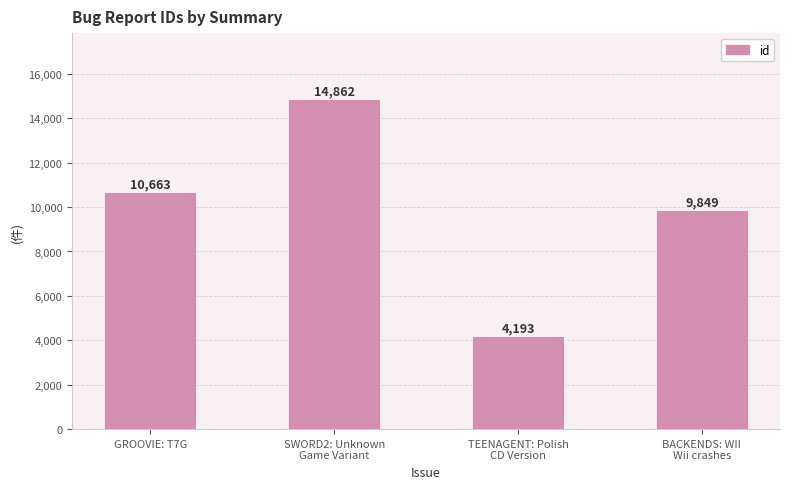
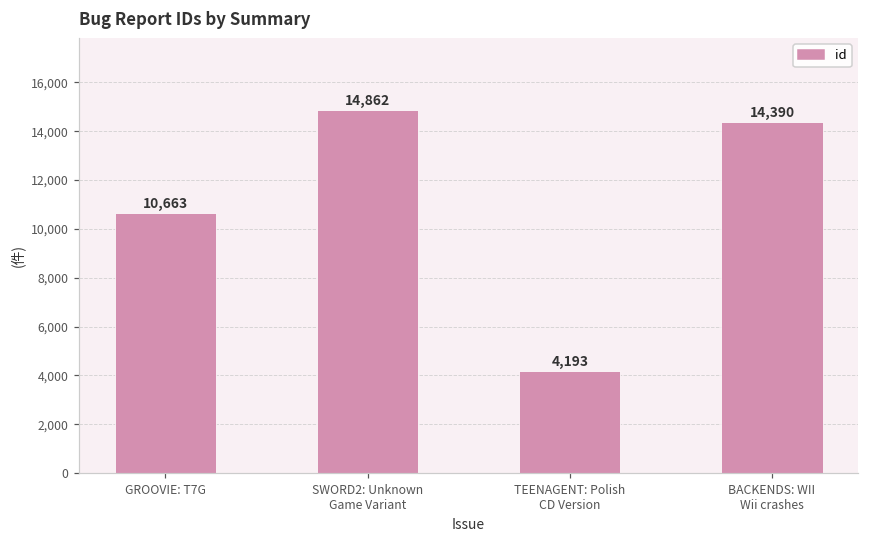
BACKENDS: WII Wii crashes: 9,849 -> 14,390
